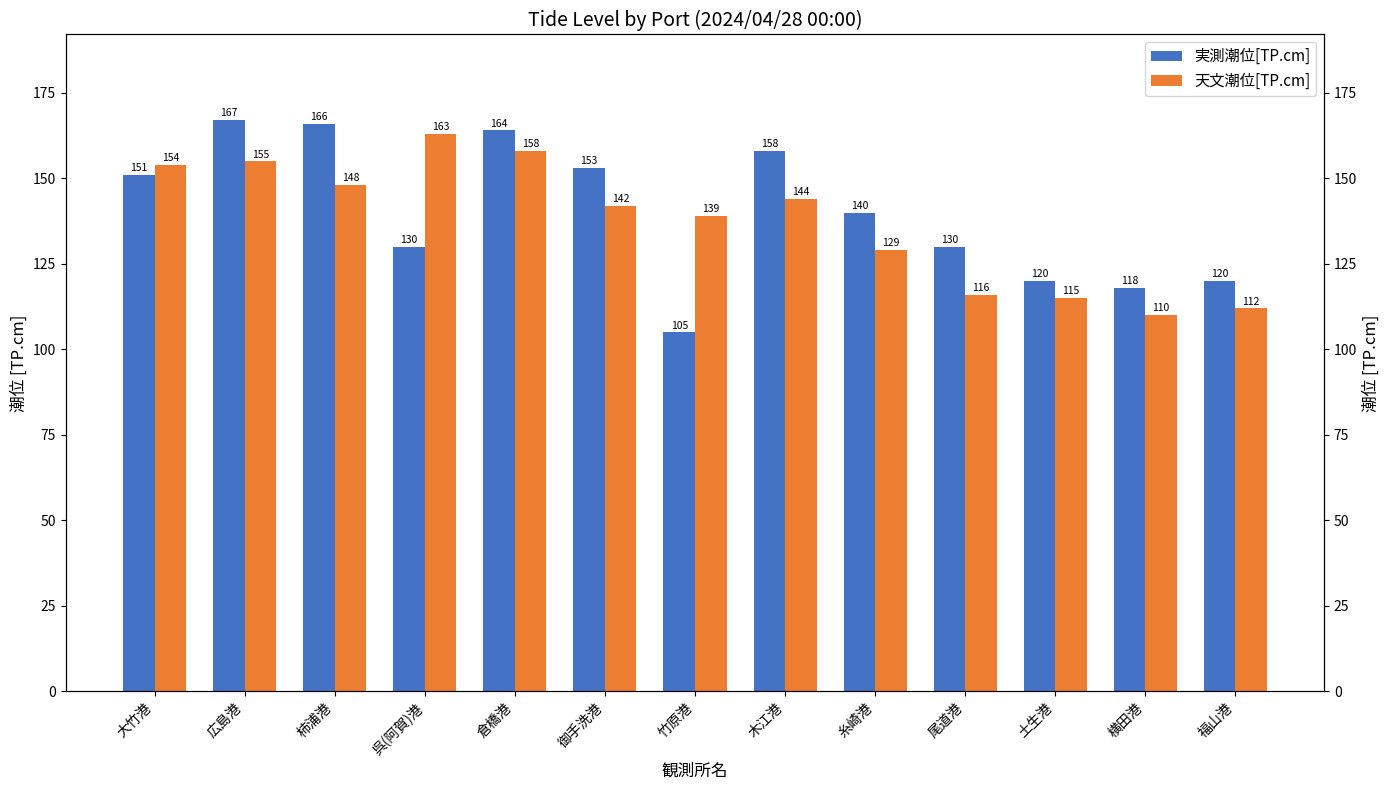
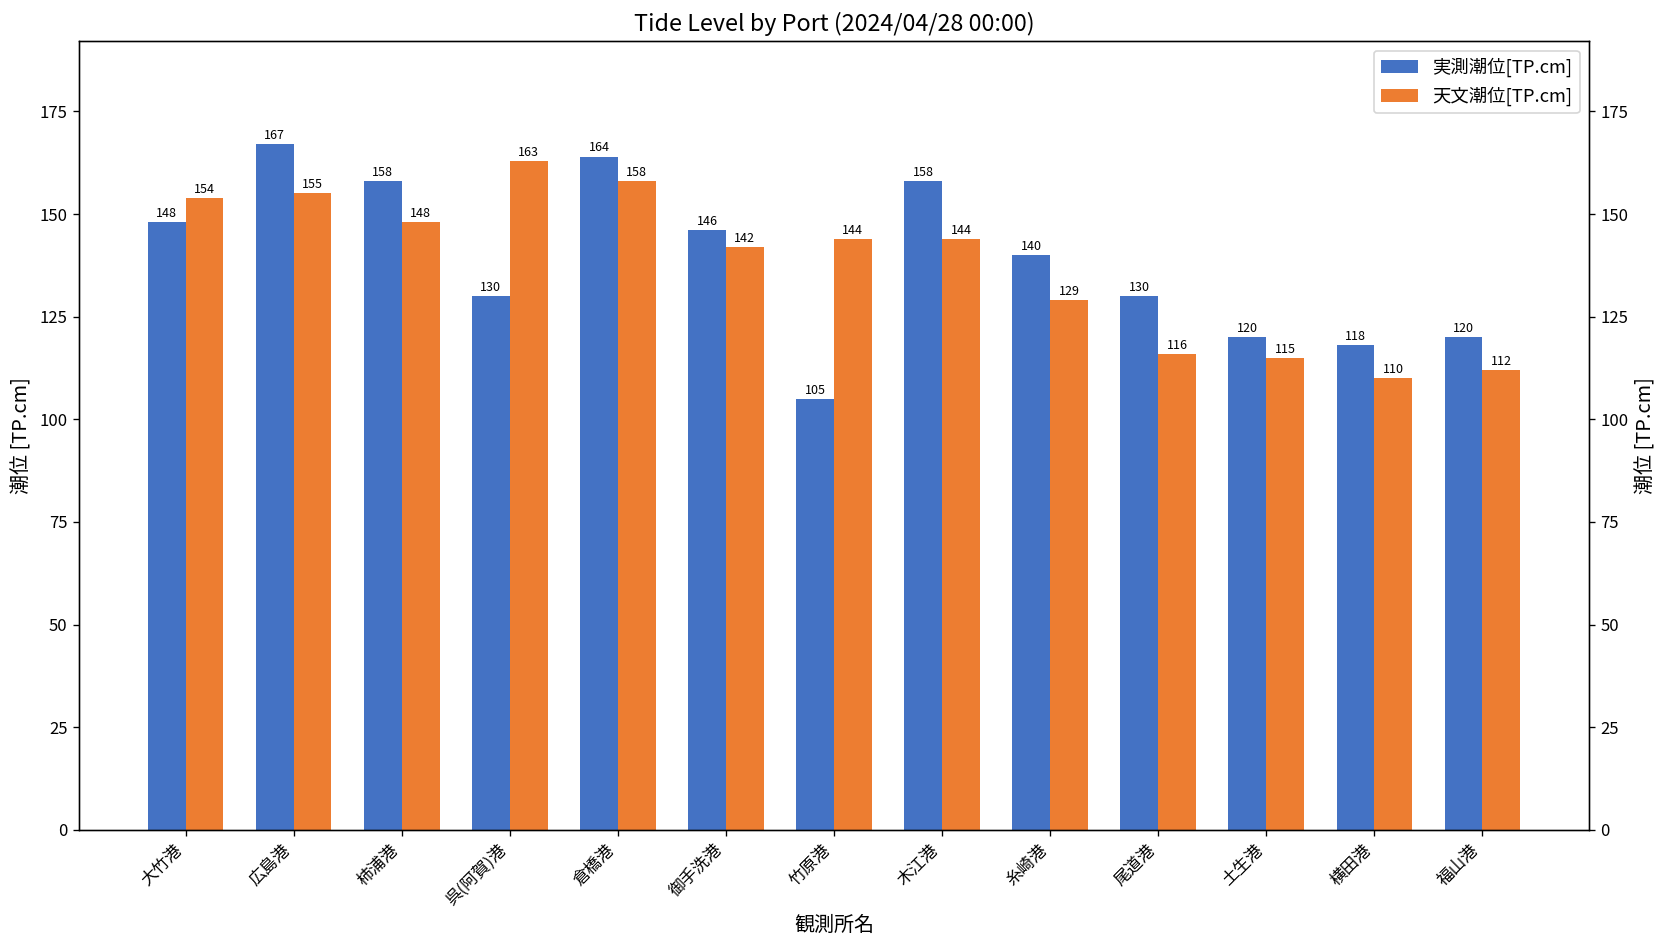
実測潮位[TP.cm], 大竹港: 151 -> 148
実測潮位[TP.cm], 柿浦港: 166 -> 158
実測潮位[TP.cm], 御手洗港: 153 -> 146
天文潮位[TP.cm], 竹原港: 139 -> 144
